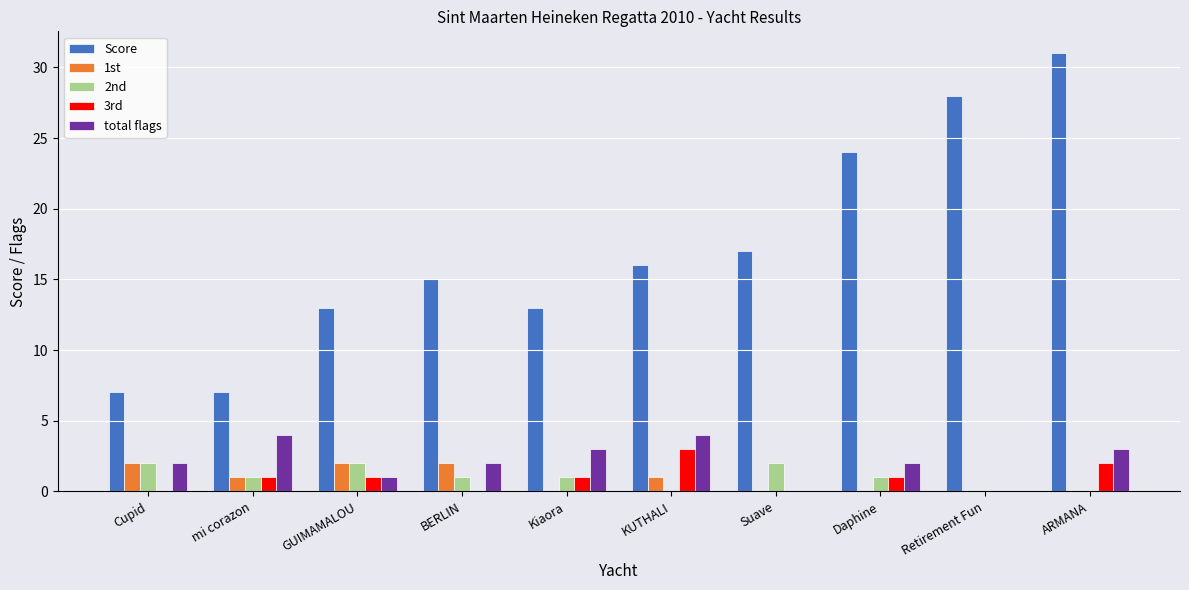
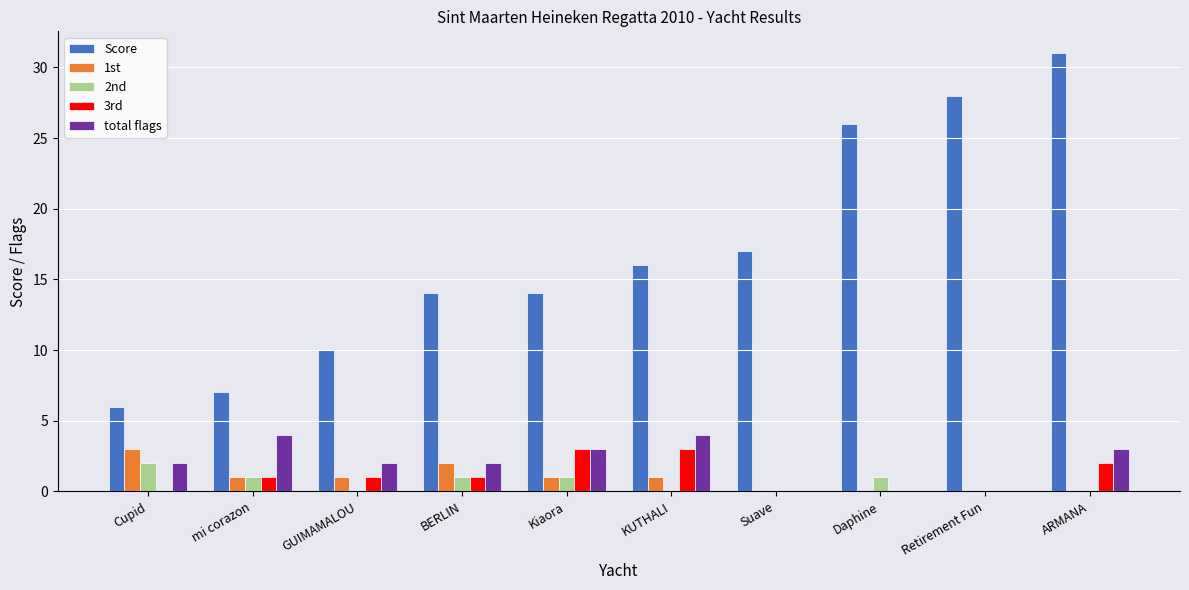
Score, Cupid: 7 -> 6
1st, Cupid: 2 -> 3
Score, GUIMAMALOU: 13 -> 10
1st, GUIMAMALOU: 2 -> 1
2nd, GUIMAMALOU: 2 -> 0
total flags, GUIMAMALOU: 1 -> 2
Score, BERLIN: 15 -> 14
3rd, BERLIN: 0 -> 1
Score, Kiaora: 13 -> 14
1st, Kiaora: 0 -> 1
3rd, Kiaora: 1 -> 3
2nd, Suave: 2 -> 0
Score, Daphine: 24 -> 26
3rd, Daphine: 1 -> 0
total flags, Daphine: 2 -> 0
